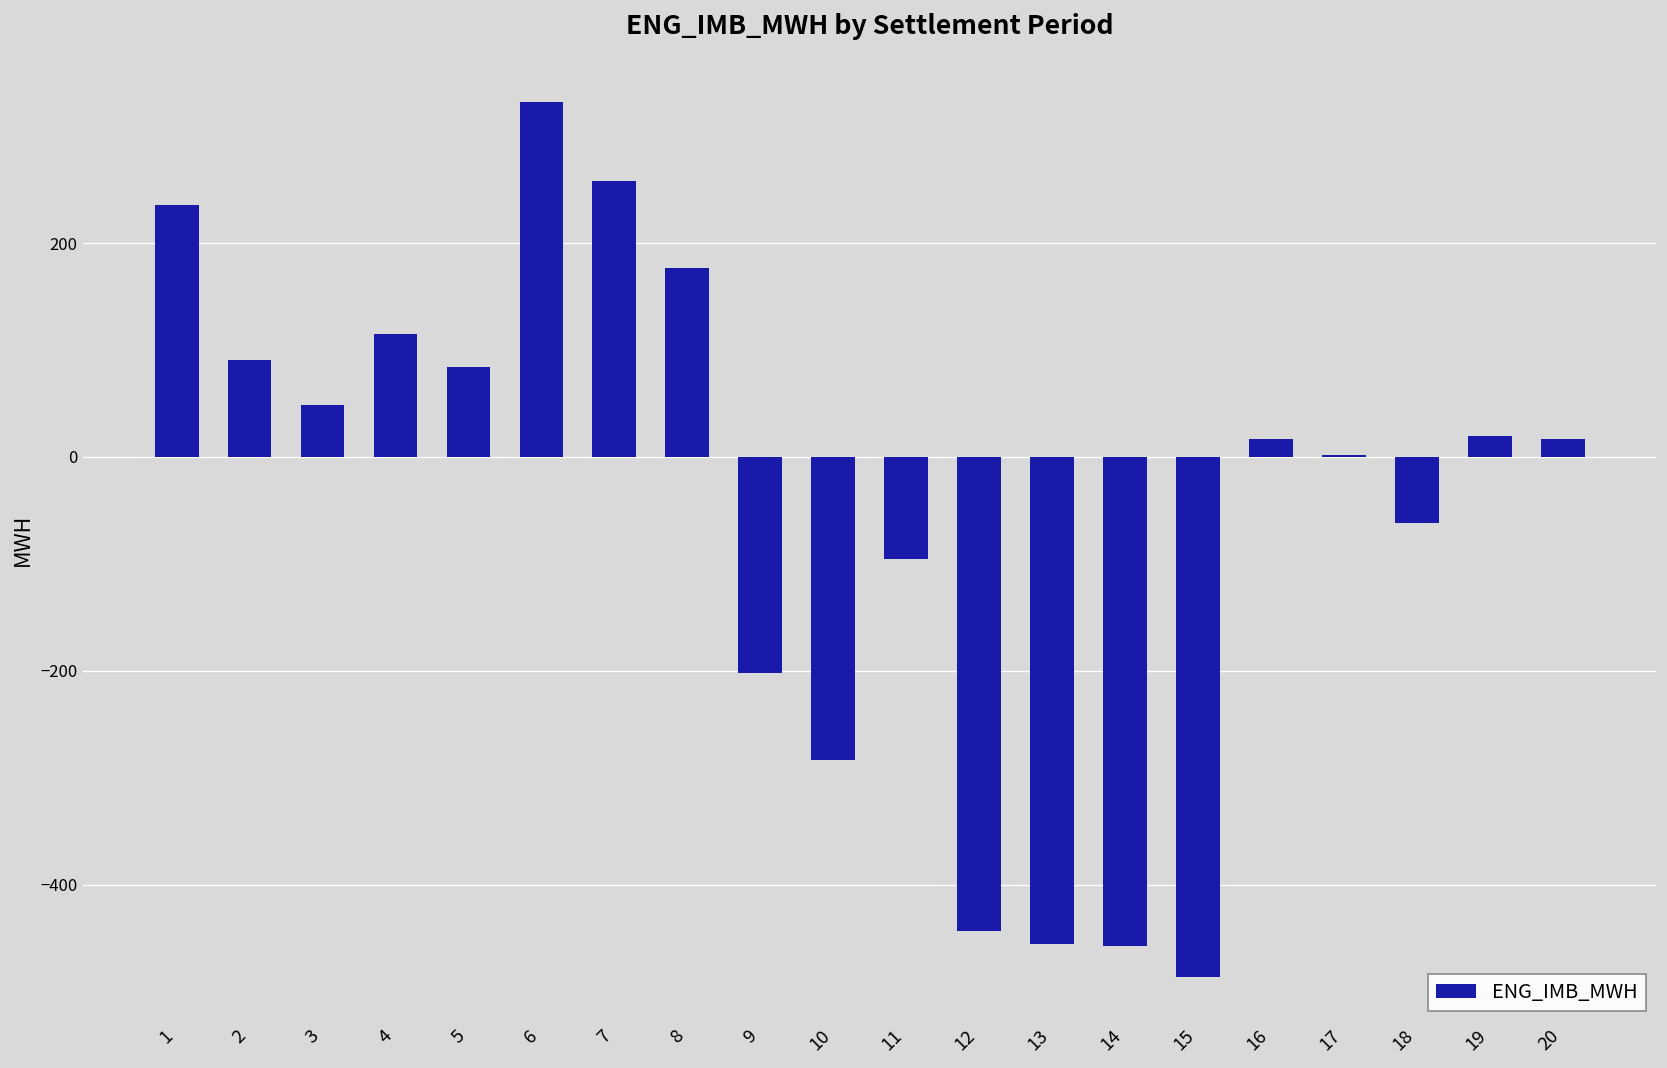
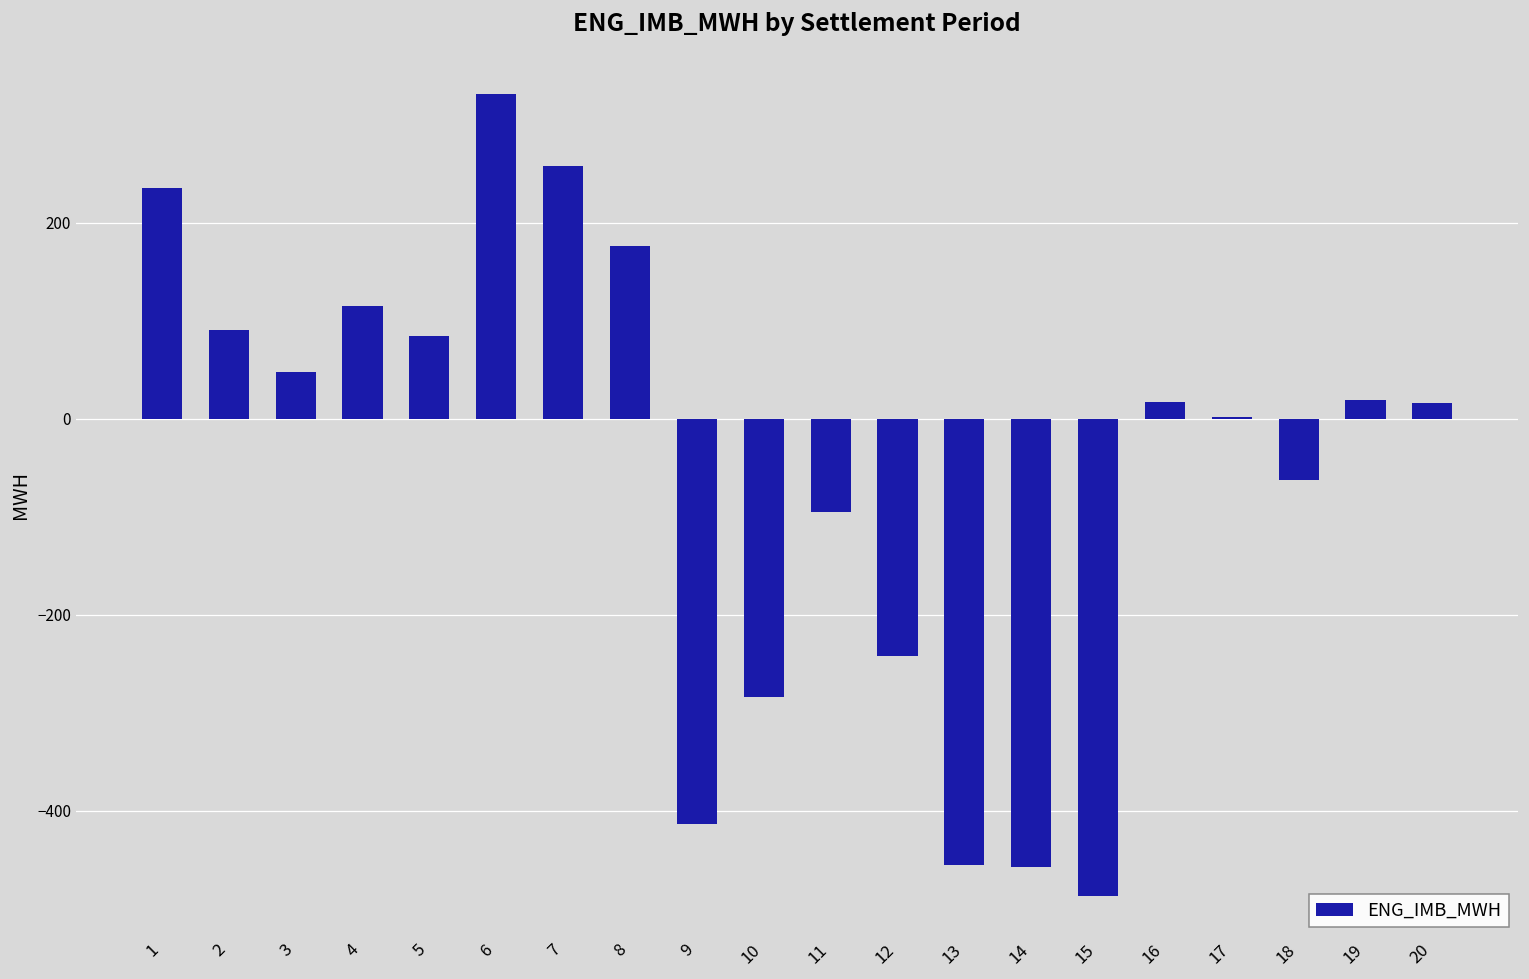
9: -200 -> -410
12: -440 -> -240
